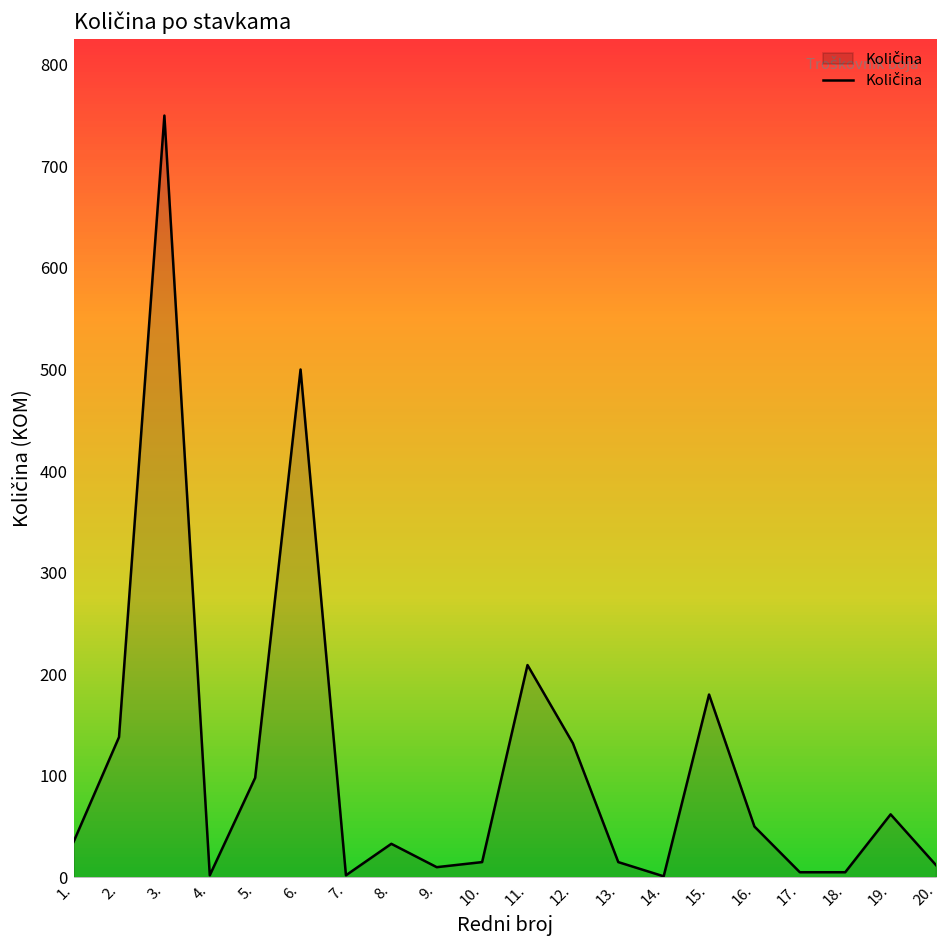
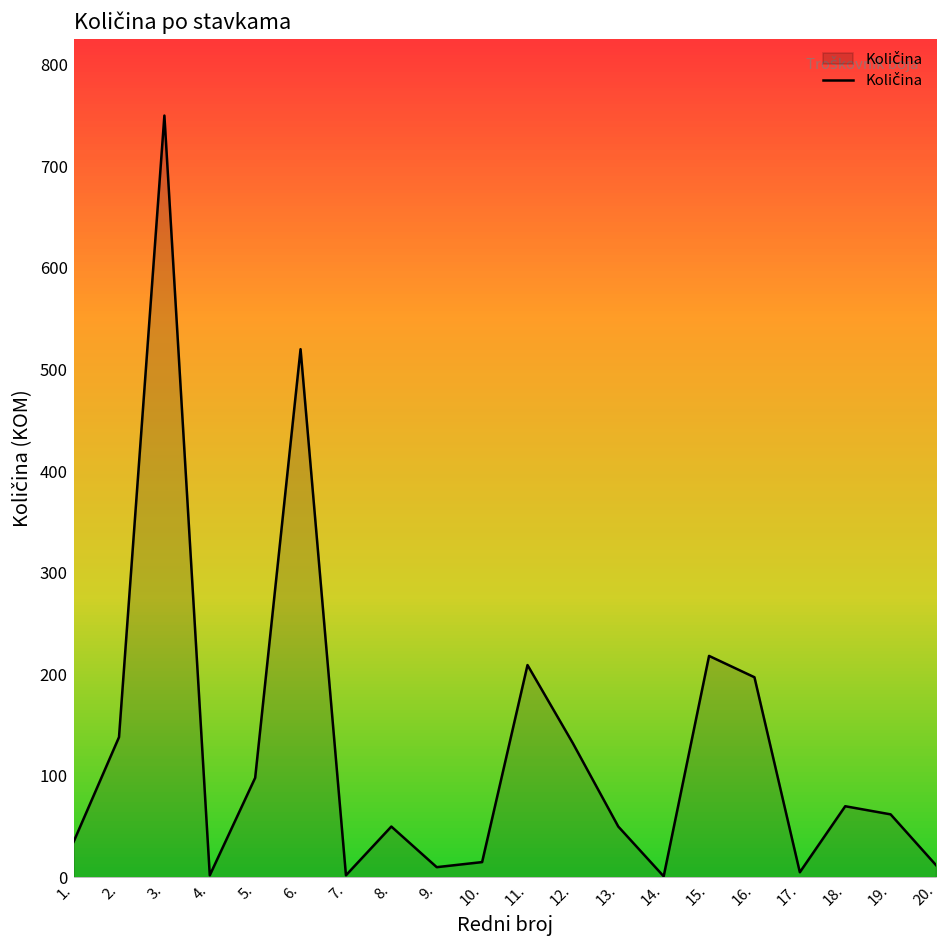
6.: 500 -> 520
8.: 30 -> 50
13.: 20 -> 50
15.: 180 -> 220
16.: 50 -> 200
18.: 10 -> 70
